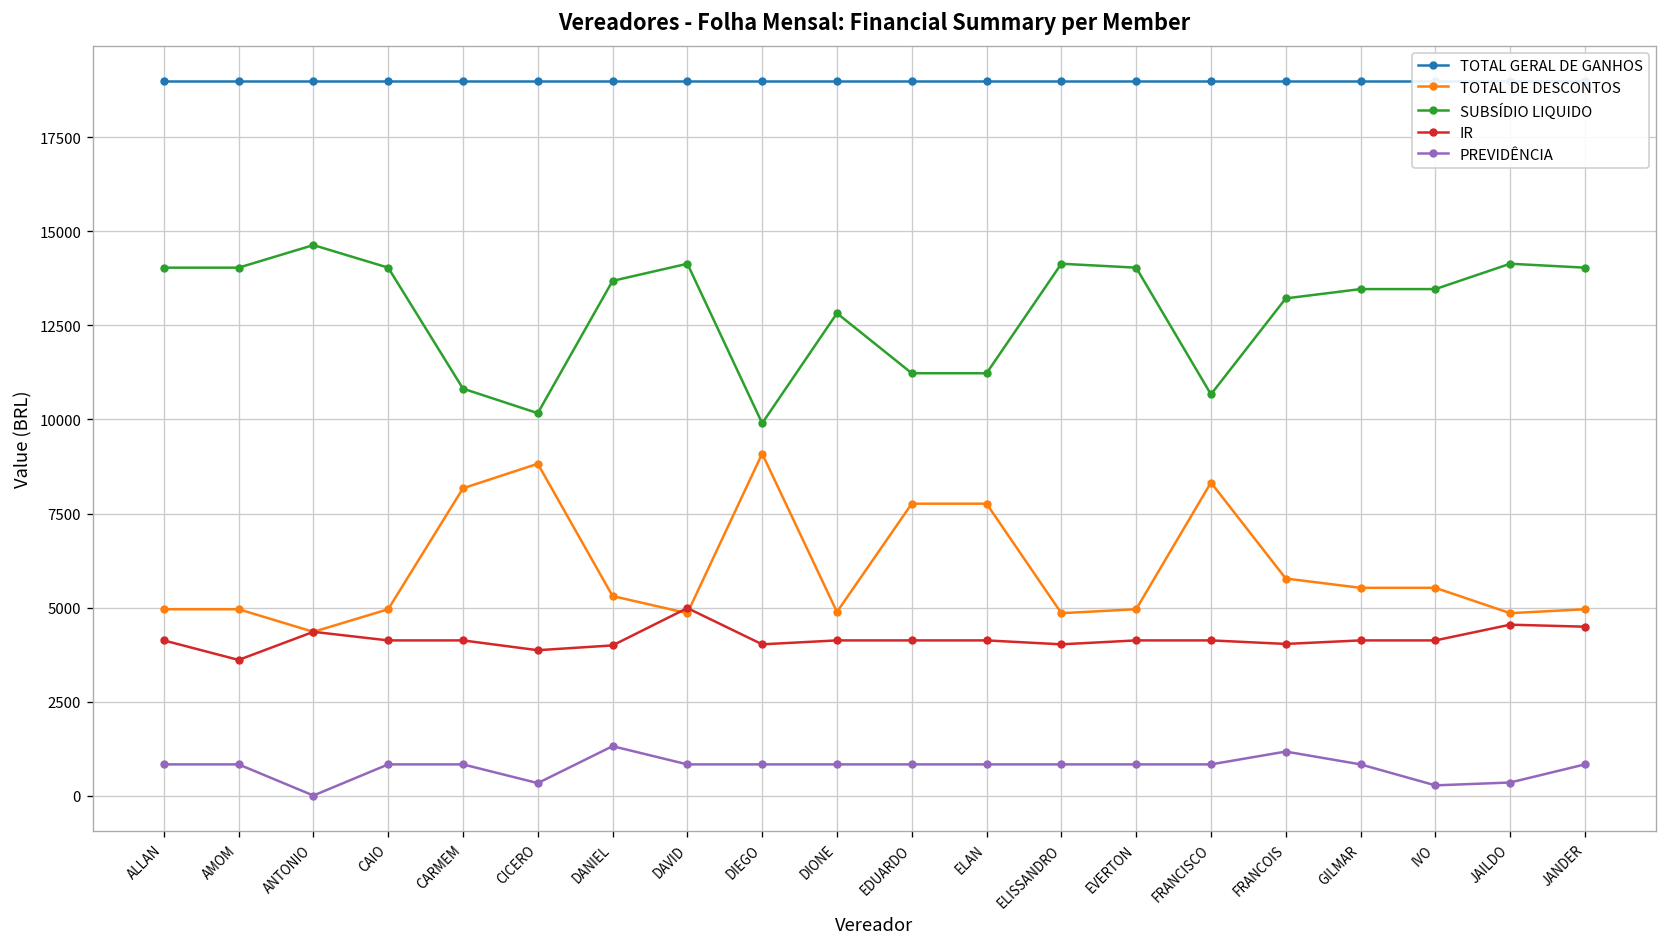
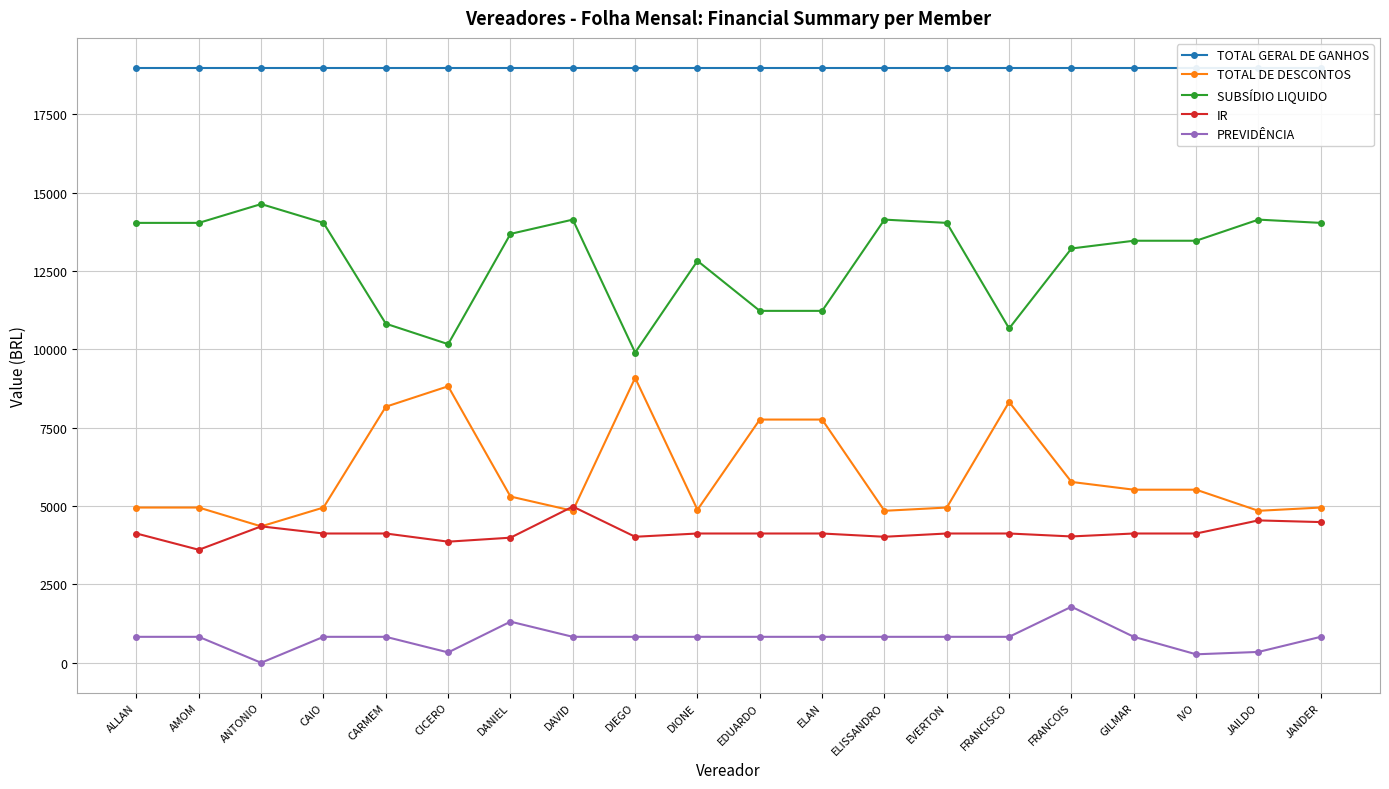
PREVIDÊNCIA, FRANCOIS: 1200 -> 1800
